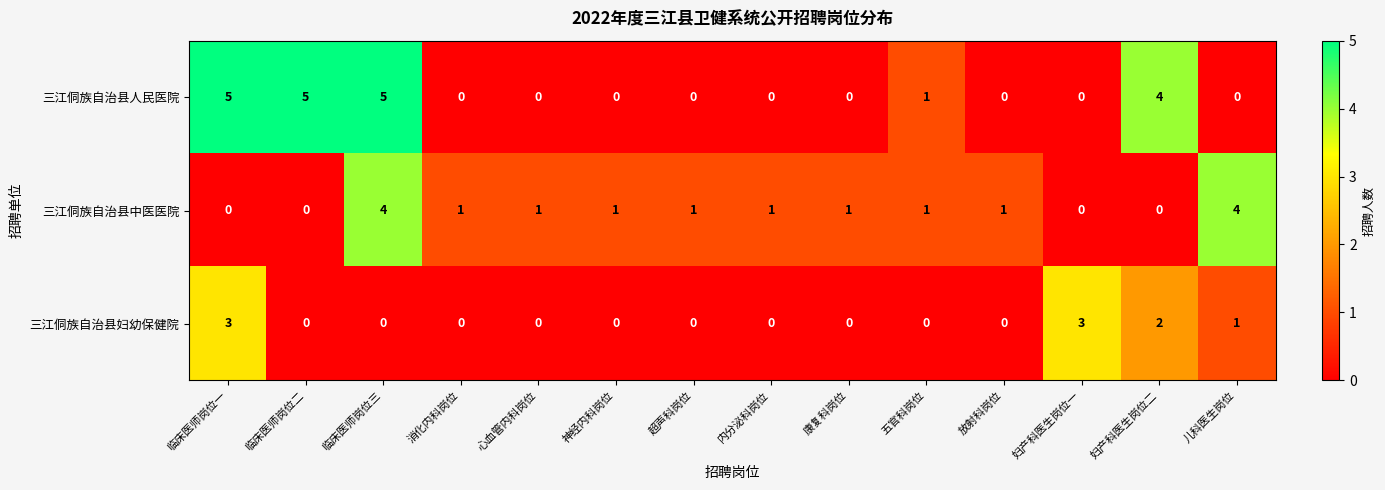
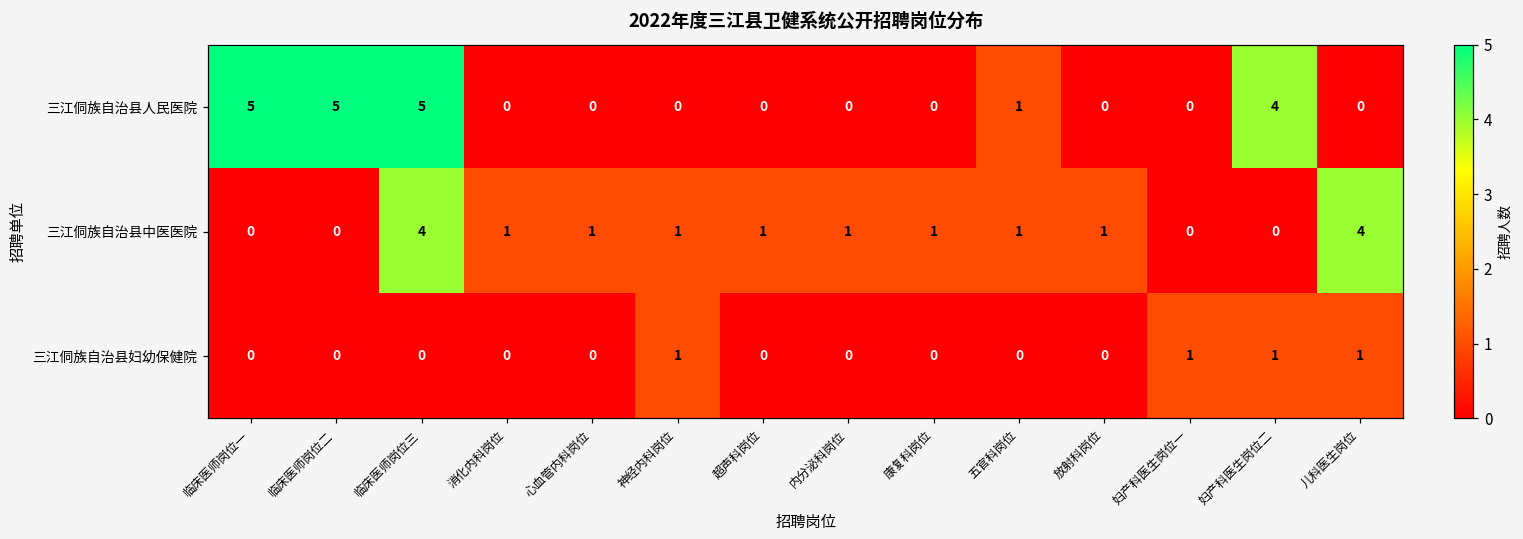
三江侗族自治县妇幼保健院, 临床医师岗位一: 3 -> 0
三江侗族自治县妇幼保健院, 神经内科岗位: 0 -> 1
三江侗族自治县妇幼保健院, 妇产科医生岗位一: 3 -> 1
三江侗族自治县妇幼保健院, 妇产科医生岗位二: 2 -> 1
